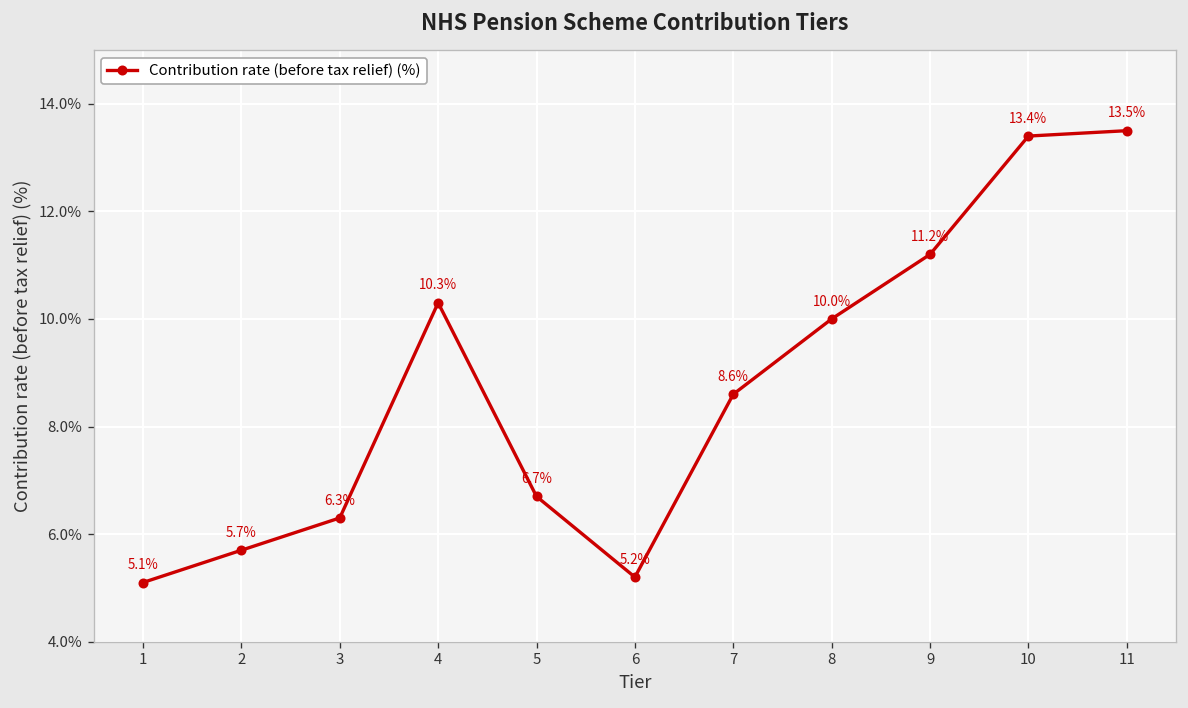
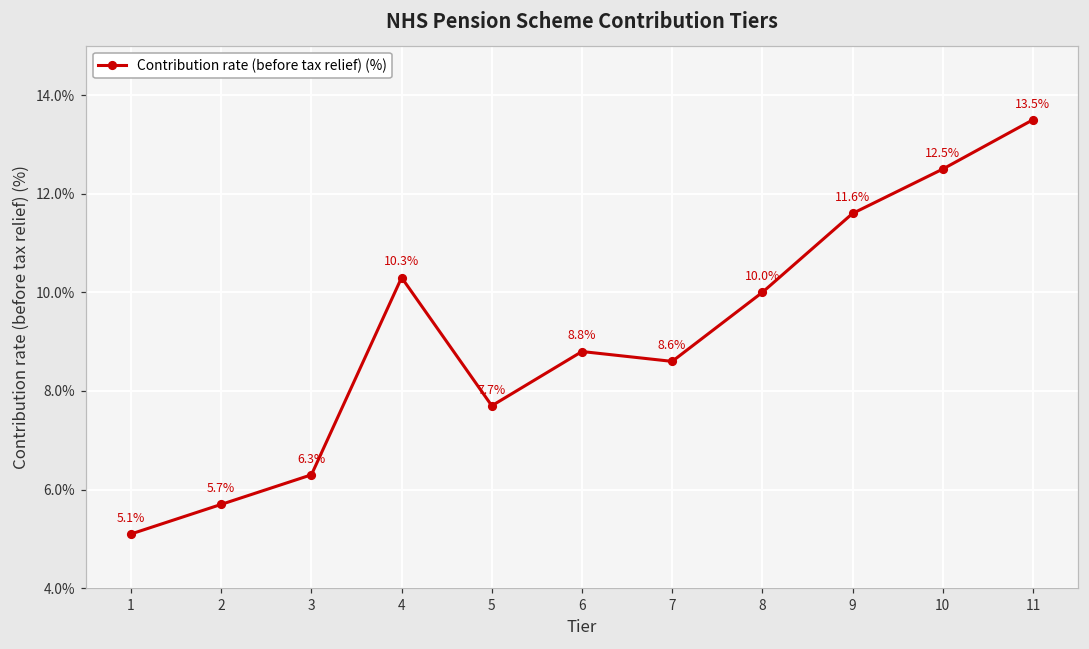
5: 6.7% -> 7.7%
6: 5.2% -> 8.8%
9: 11.2% -> 11.6%
10: 13.4% -> 12.5%
